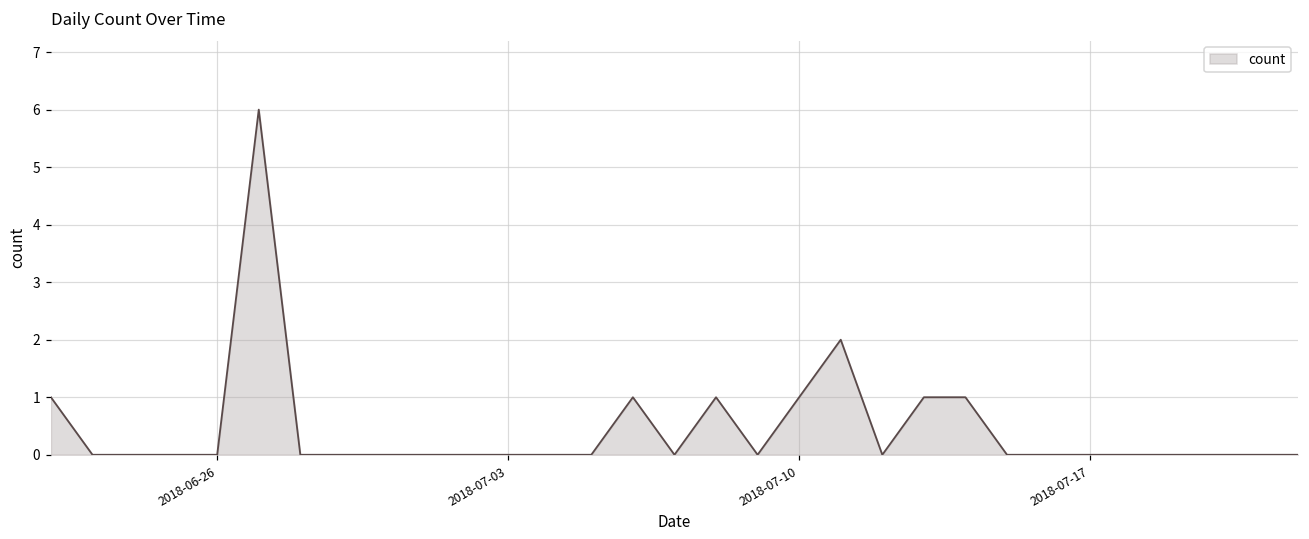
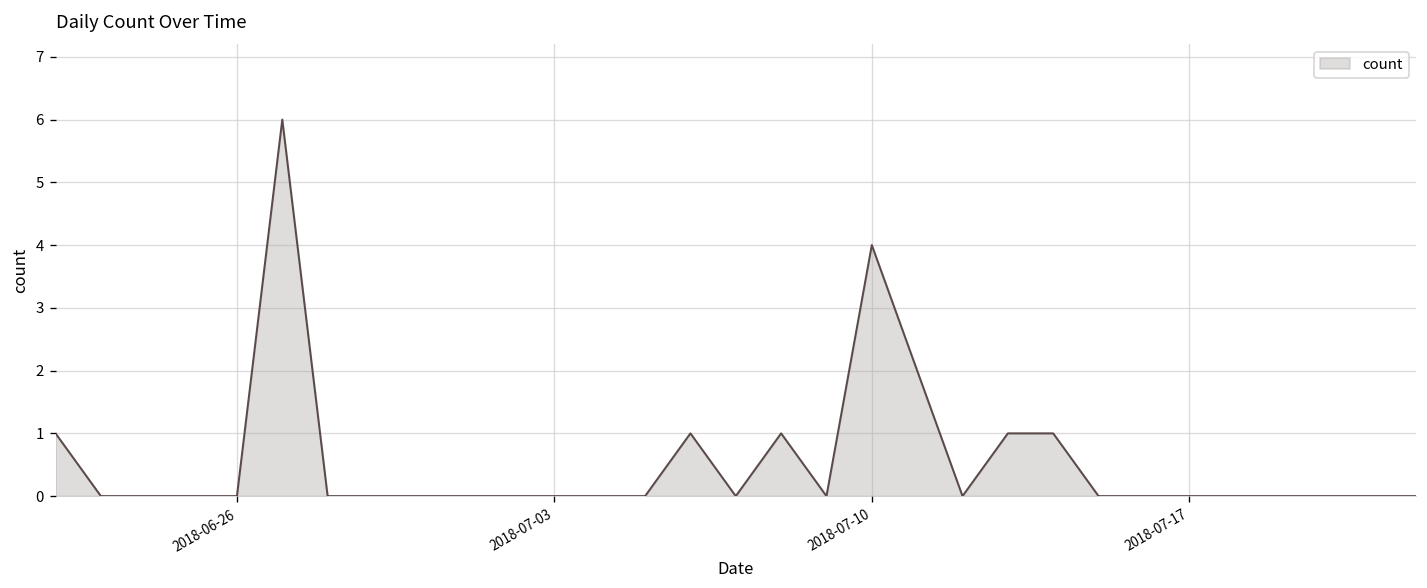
2018-07-10: 1 -> 4
